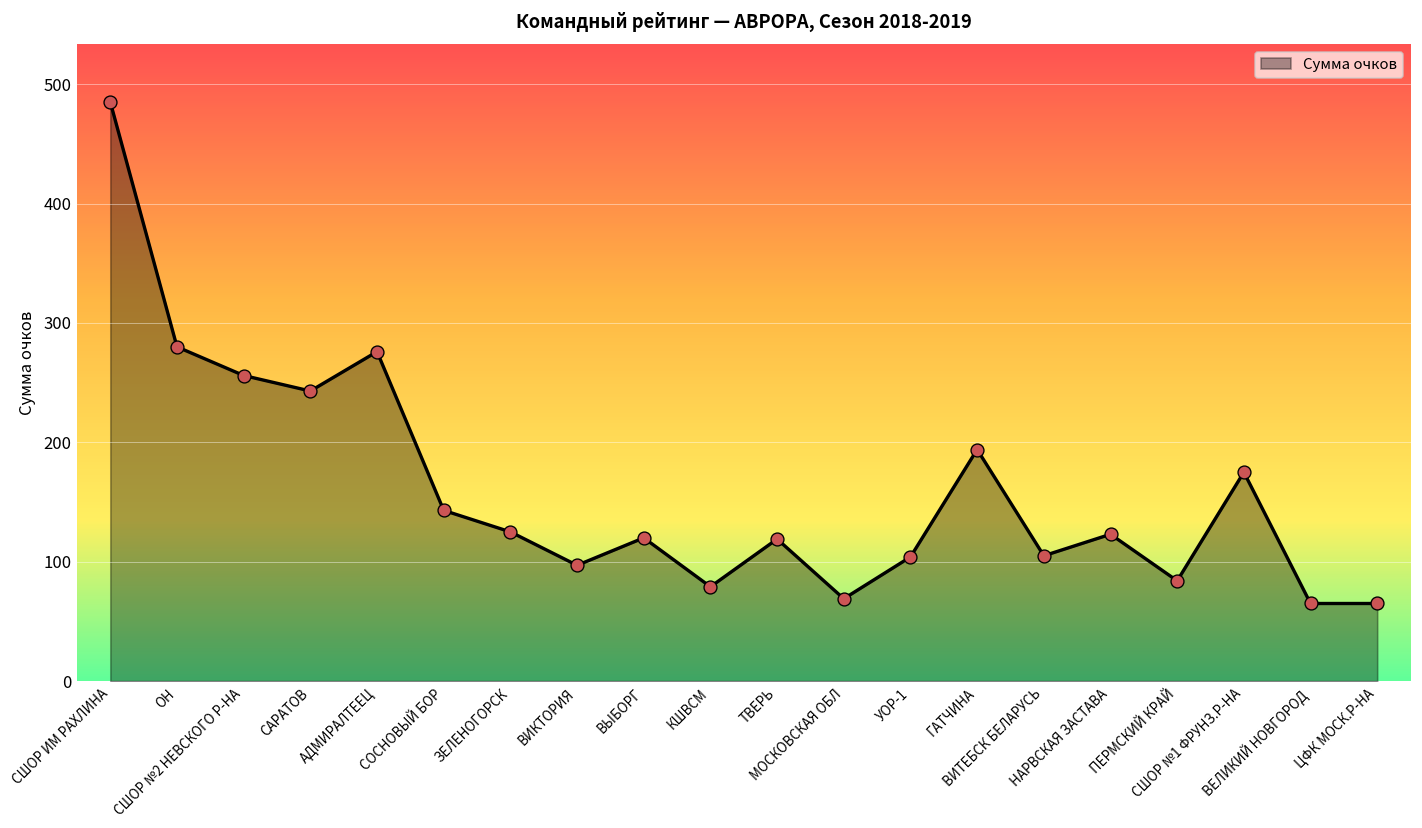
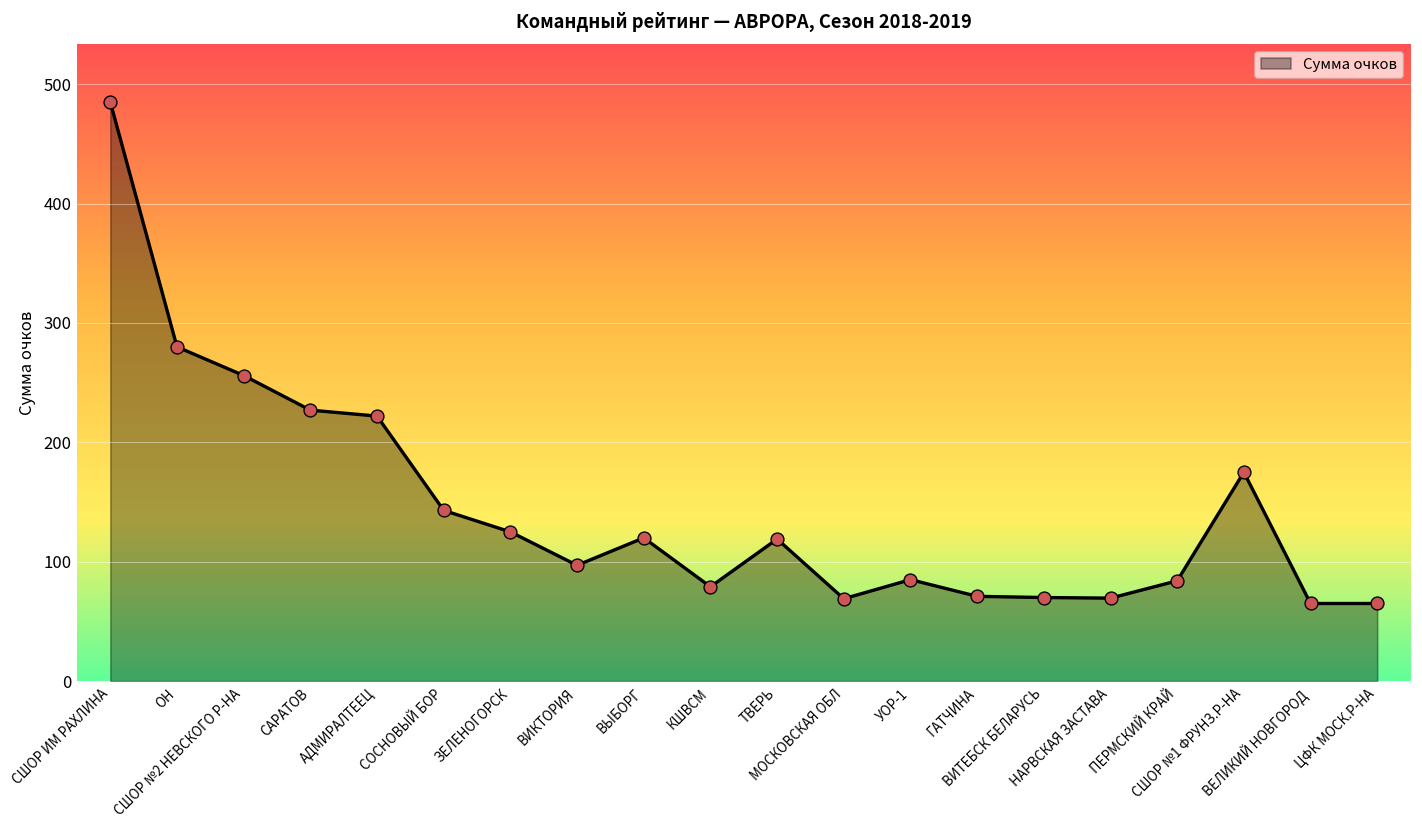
САРАТОВ: 240 -> 230
АДМИРАЛТЕЕЦ: 280 -> 220
УОР-1: 100 -> 90
ГАТЧИНА: 190 -> 70
ВИТЕБСК БЕЛАРУСЬ: 110 -> 70
НАРВСКАЯ ЗАСТАВА: 120 -> 70
